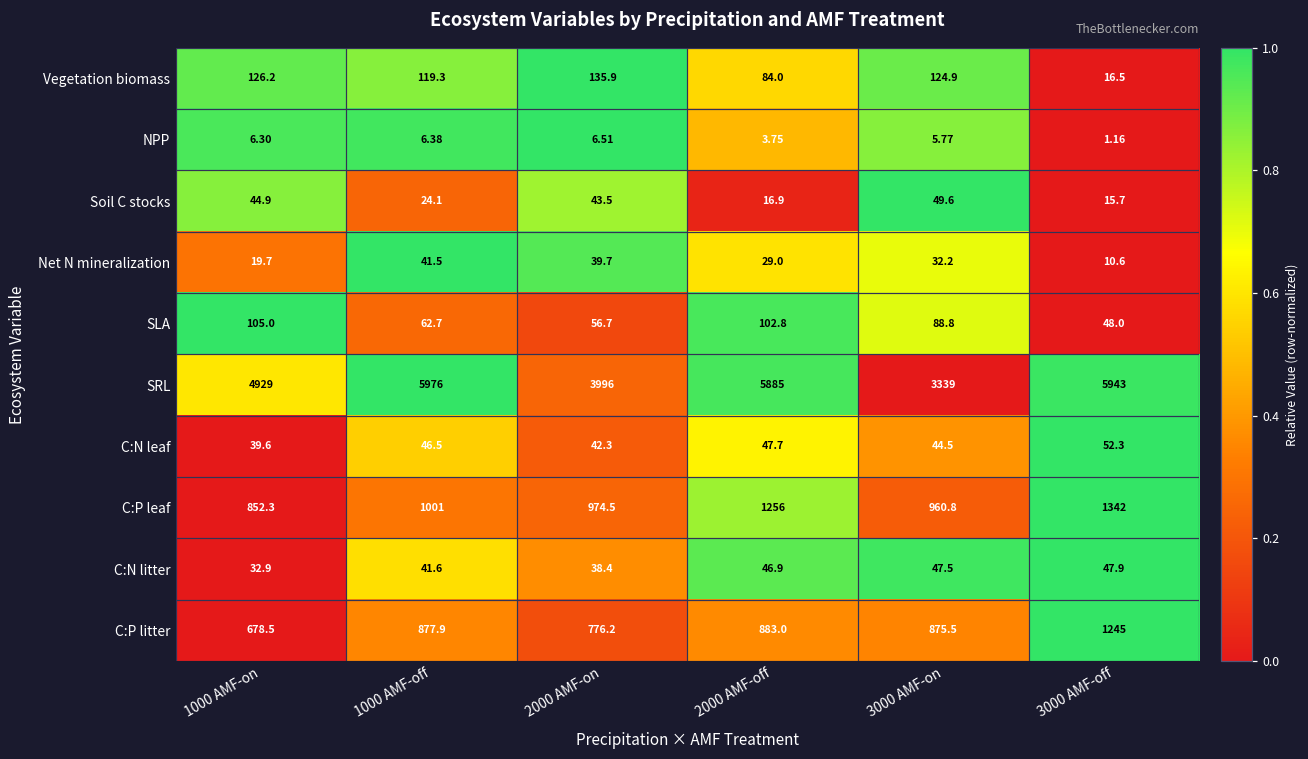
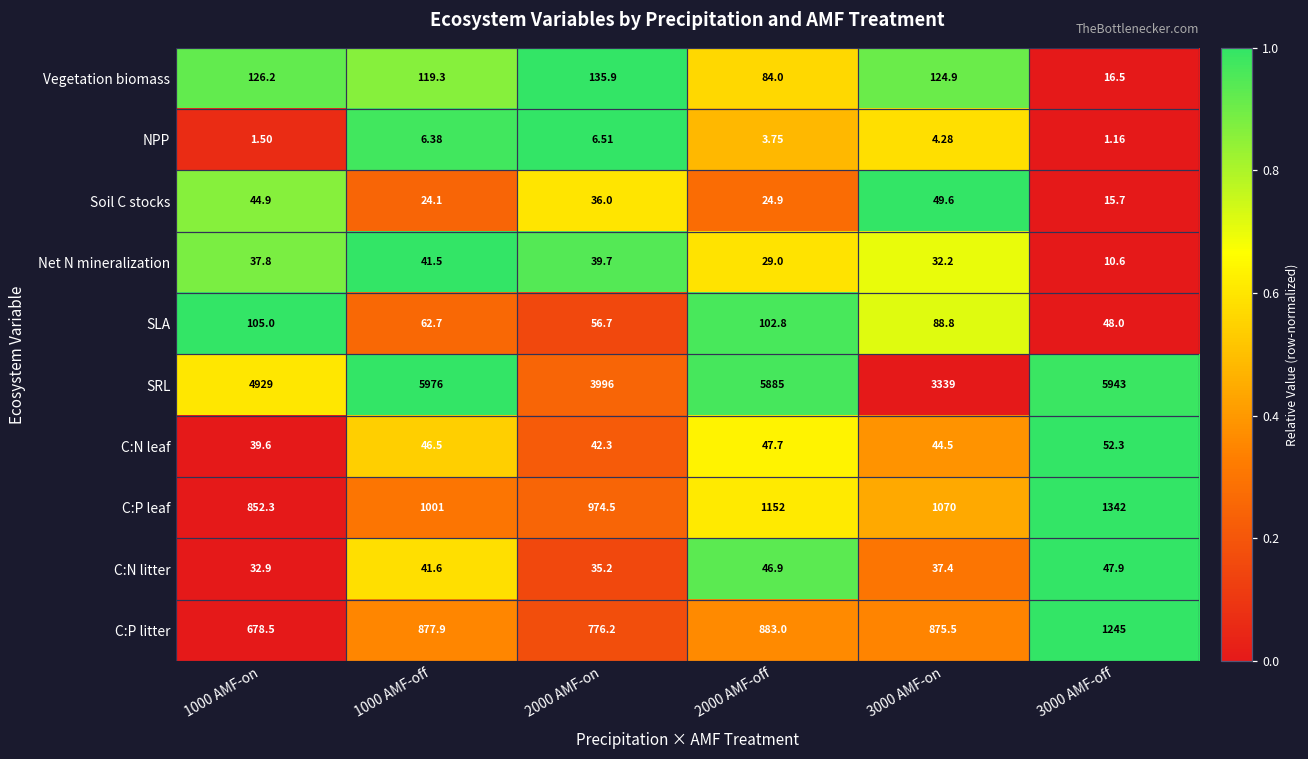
NPP, 1000 AMF-on: 6.30 -> 1.50
NPP, 3000 AMF-on: 5.77 -> 4.28
Soil C stocks, 2000 AMF-on: 43.5 -> 36.0
Soil C stocks, 2000 AMF-off: 16.9 -> 24.9
Net N mineralization, 1000 AMF-on: 19.7 -> 37.8
C:P leaf, 2000 AMF-off: 1256 -> 1152
C:P leaf, 3000 AMF-on: 960.8 -> 1070
C:N litter, 2000 AMF-on: 38.4 -> 35.2
C:N litter, 3000 AMF-on: 47.5 -> 37.4
